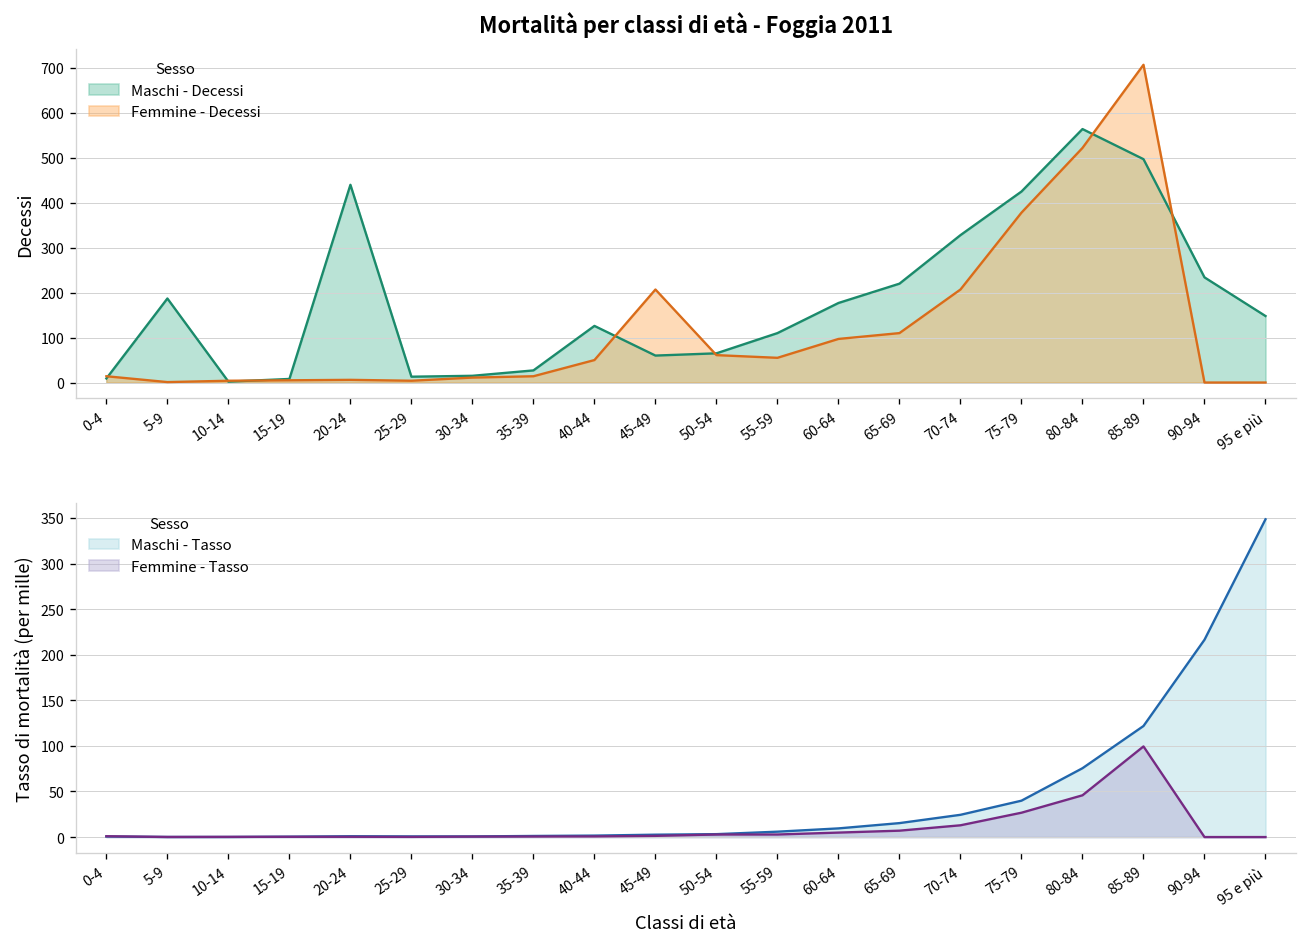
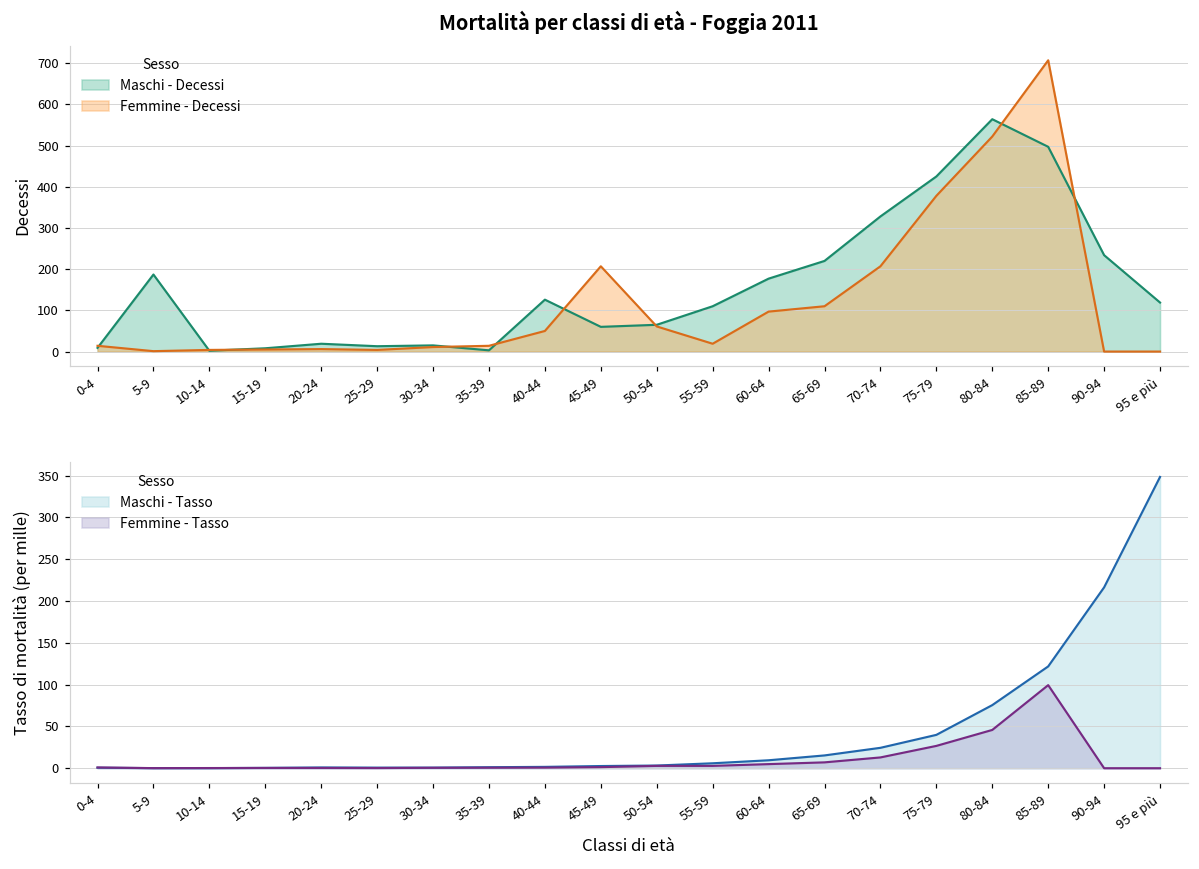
Mortalità per classi di età - Foggia 2011, Maschi - Decessi, 20-24: 440 -> 20
Mortalità per classi di età - Foggia 2011, Maschi - Decessi, 35-39: 30 -> 0
Mortalità per classi di età - Foggia 2011, Femmine - Decessi, 55-59: 60 -> 20
Mortalità per classi di età - Foggia 2011, Maschi - Decessi, 95 e più: 150 -> 120
